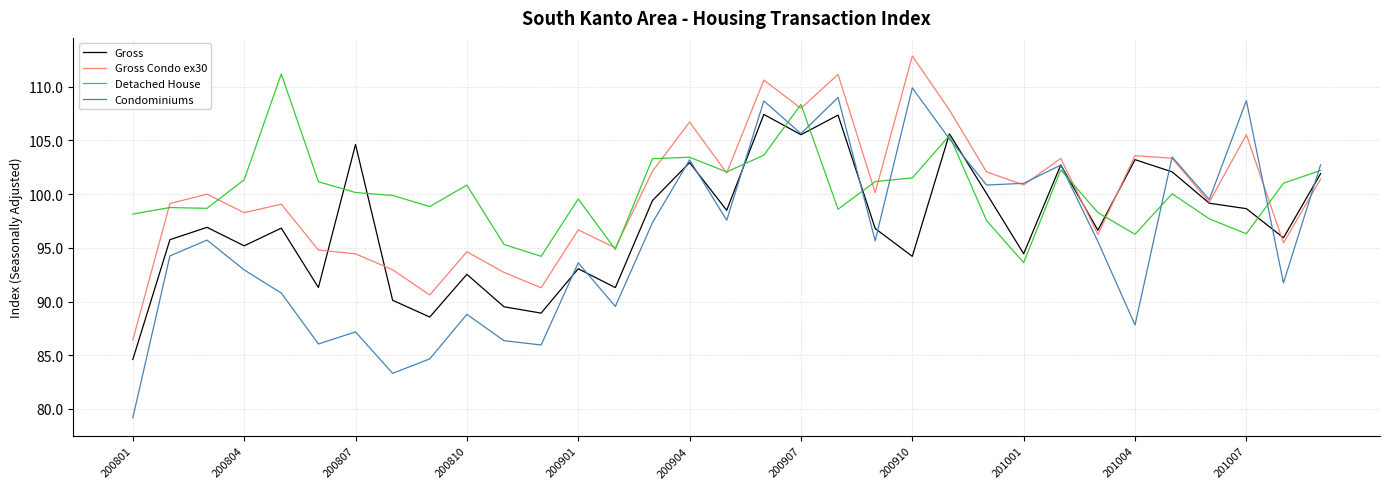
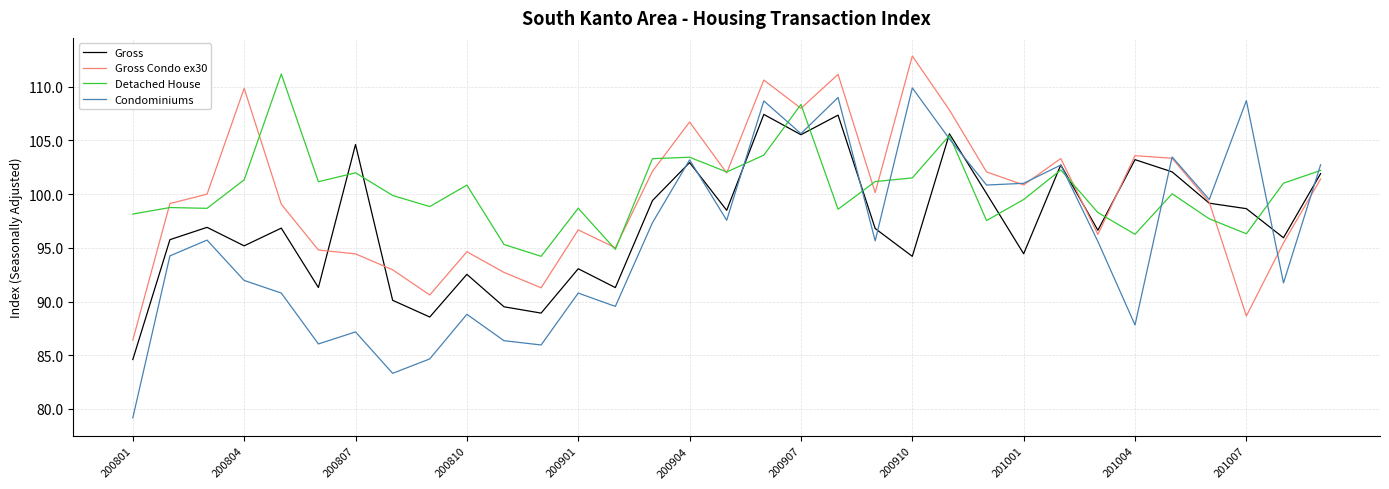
Gross Condo ex30, 200804: 98.3 -> 109.8
Condominiums, 200804: 92.9 -> 92.0
Detached House, 200807: 100.1 -> 102.0
Detached House, 200901: 99.5 -> 98.7
Condominiums, 200901: 93.6 -> 90.8
Detached House, 201001: 93.6 -> 99.5
Gross Condo ex30, 201007: 105.5 -> 88.6
